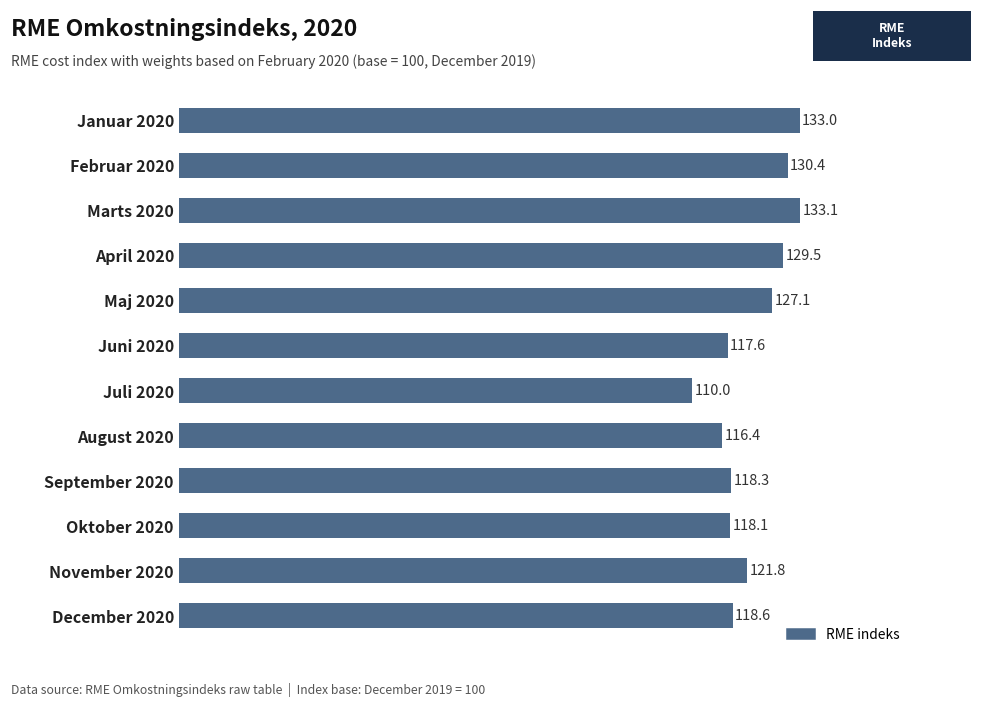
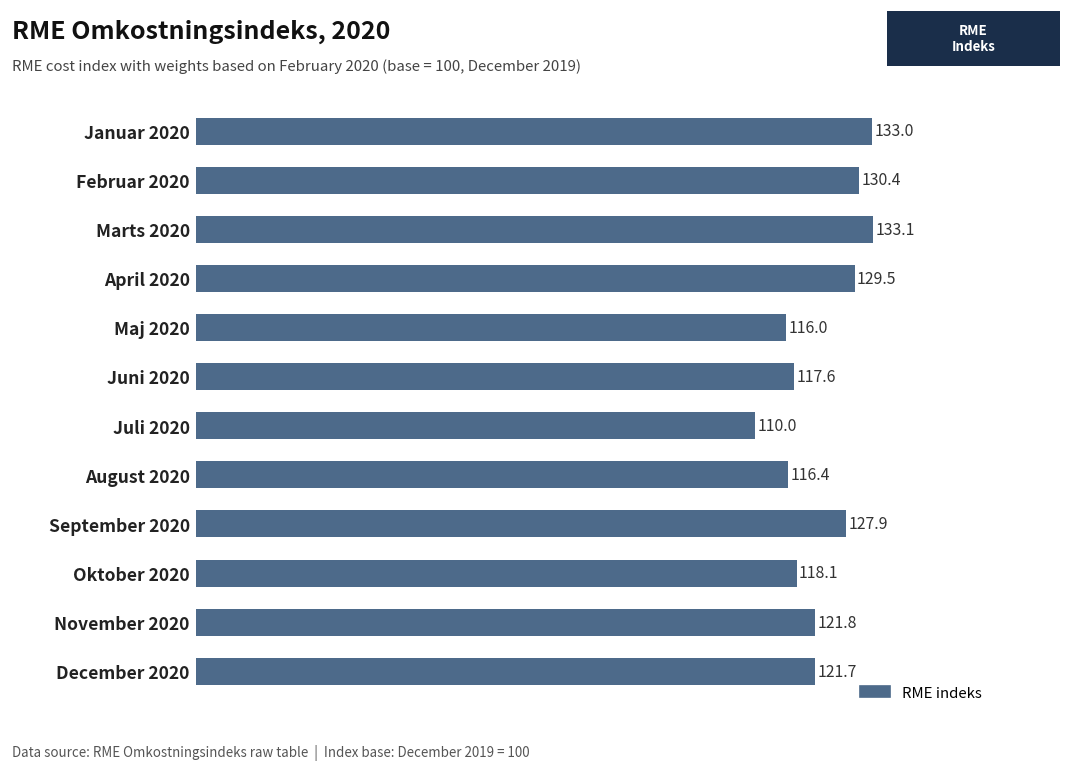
Maj 2020: 127.1 -> 116.0
September 2020: 118.3 -> 127.9
December 2020: 118.6 -> 121.7
